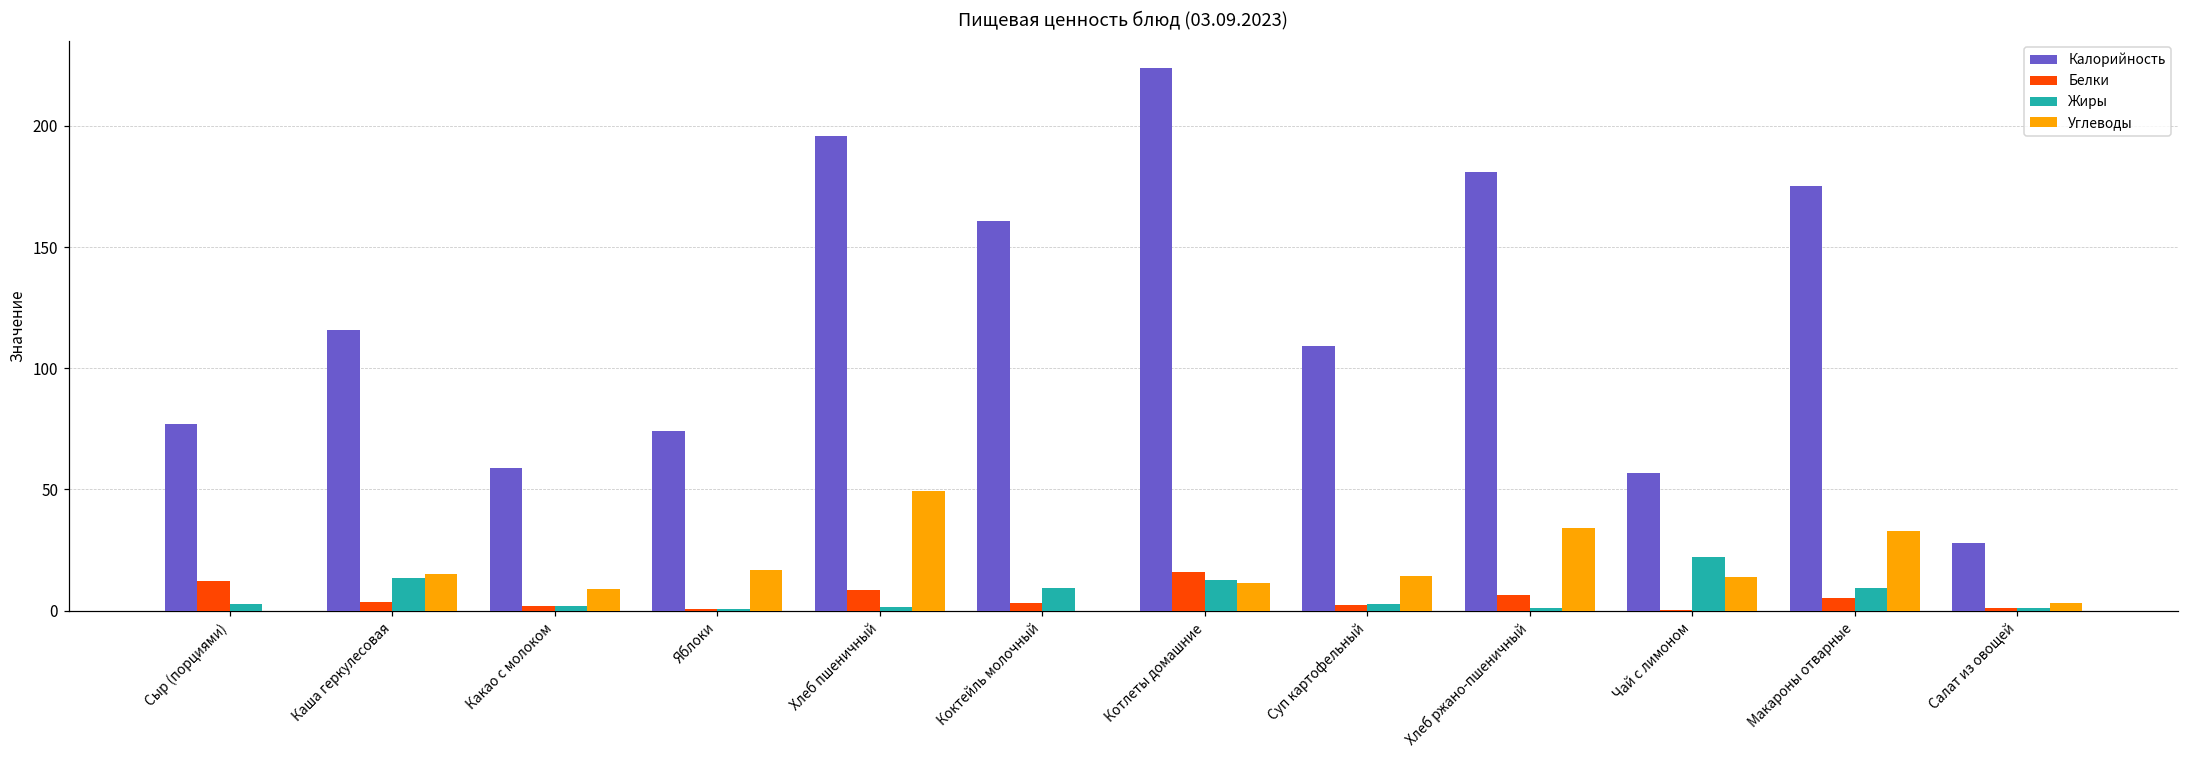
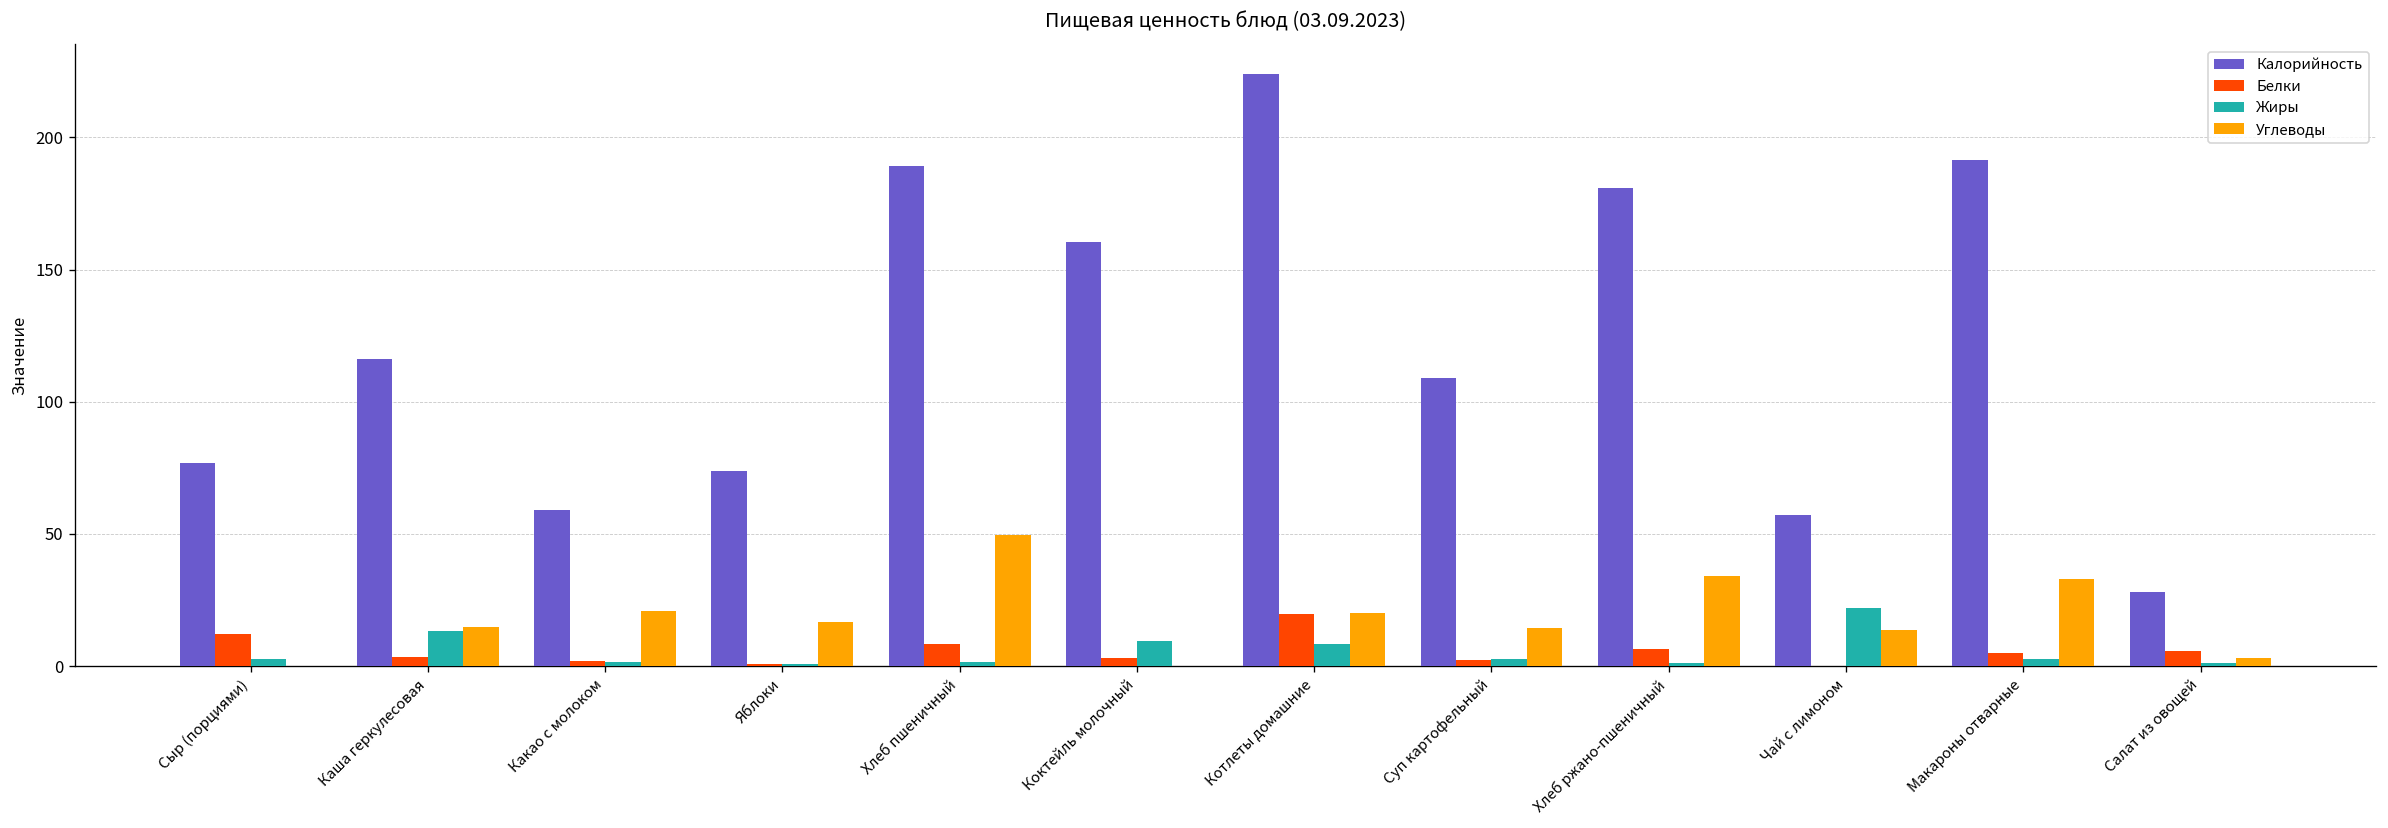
Углеводы, Какао с молоком: 9 -> 21
Калорийность, Хлеб пшеничный: 196 -> 189
Белки, Котлеты домашние: 16 -> 20
Жиры, Котлеты домашние: 13 -> 9
Углеводы, Котлеты домашние: 11 -> 20
Калорийность, Макароны отварные: 175 -> 192
Жиры, Макароны отварные: 9 -> 3
Белки, Салат из овощей: 1 -> 6
